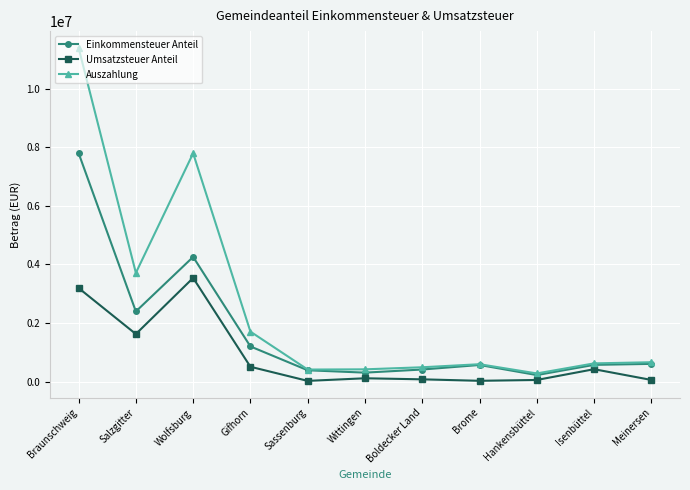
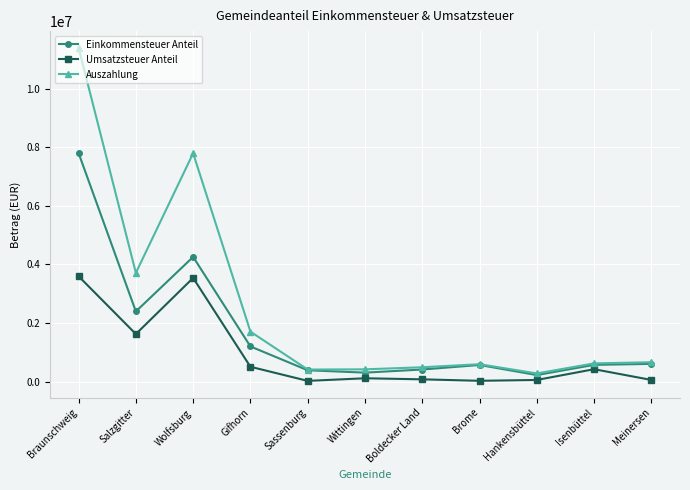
Umsatzsteuer Anteil, Braunschweig: 3200000 -> 3600000
